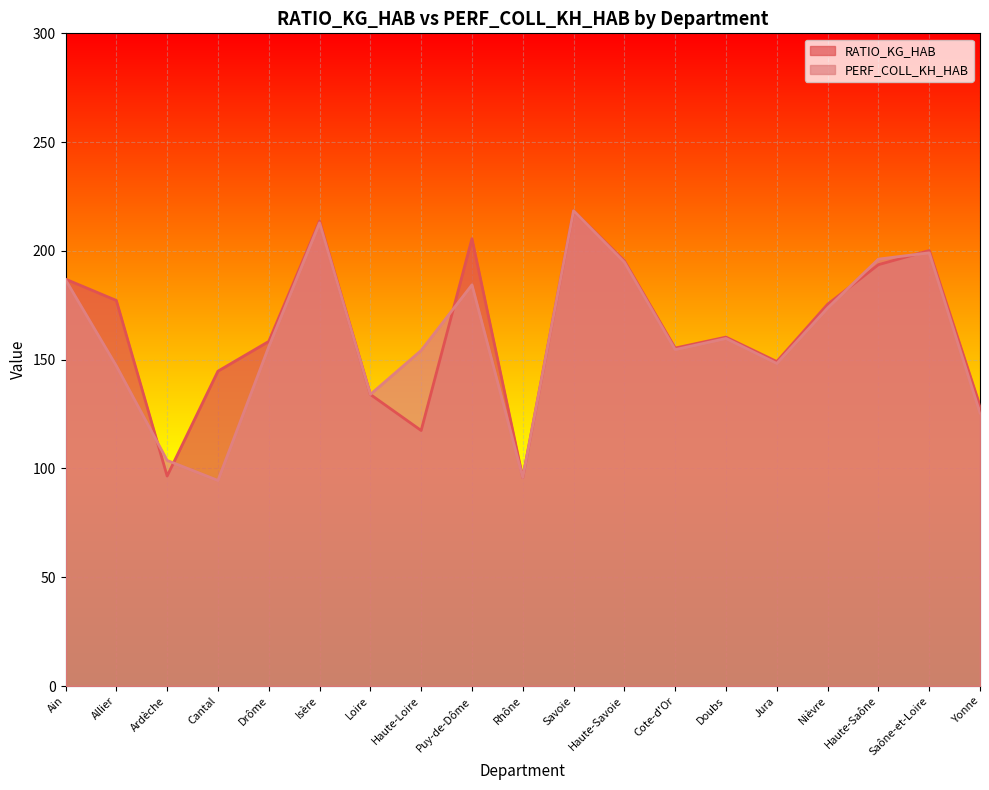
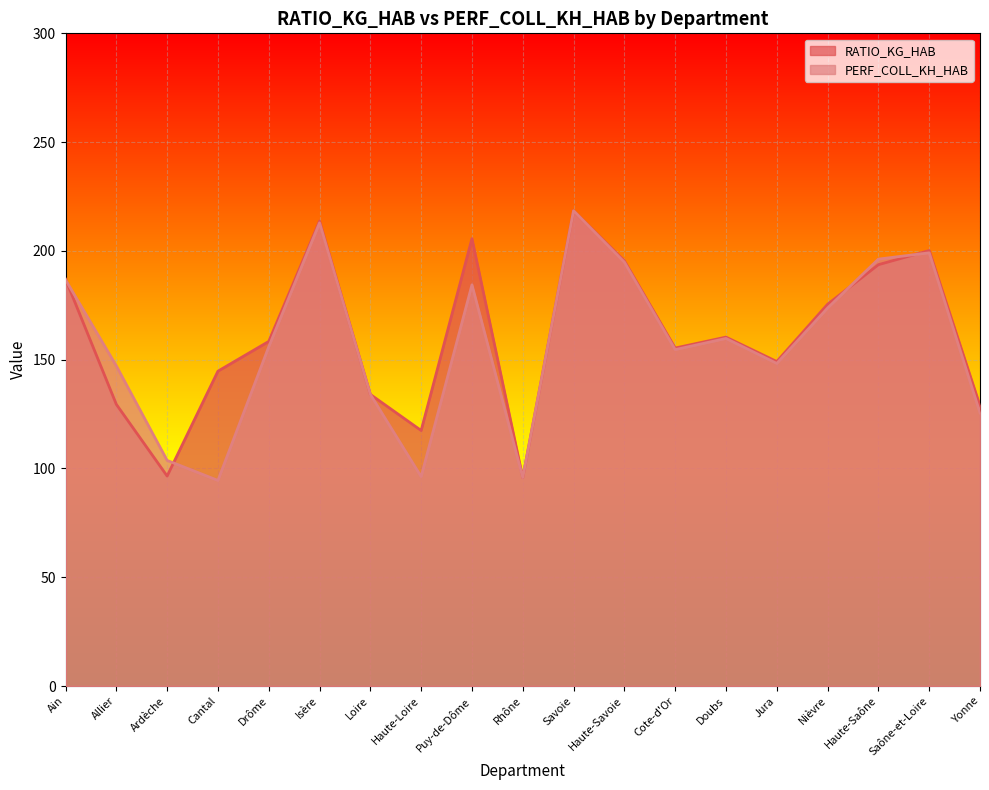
RATIO_KG_HAB, Allier: 177 -> 129
PERF_COLL_KH_HAB, Haute-Loire: 154 -> 96
